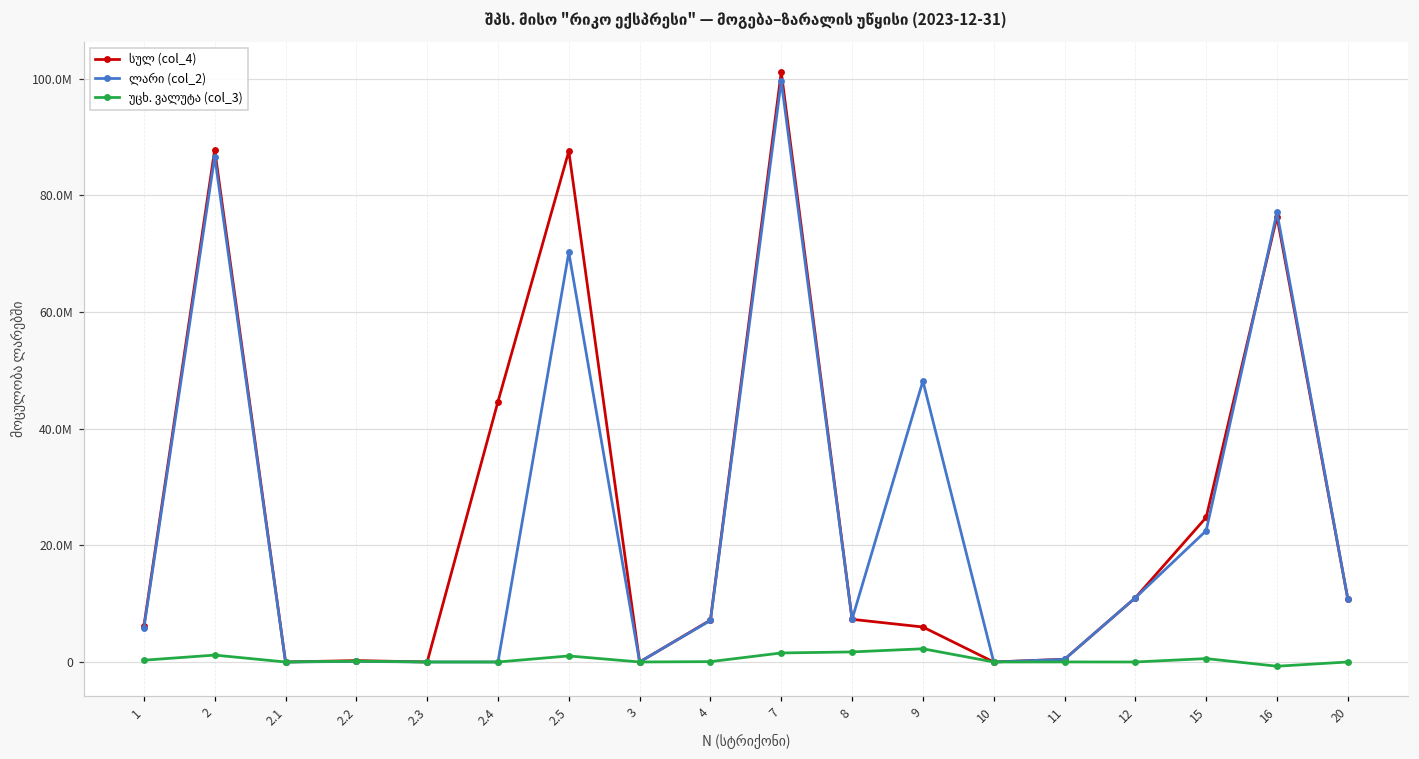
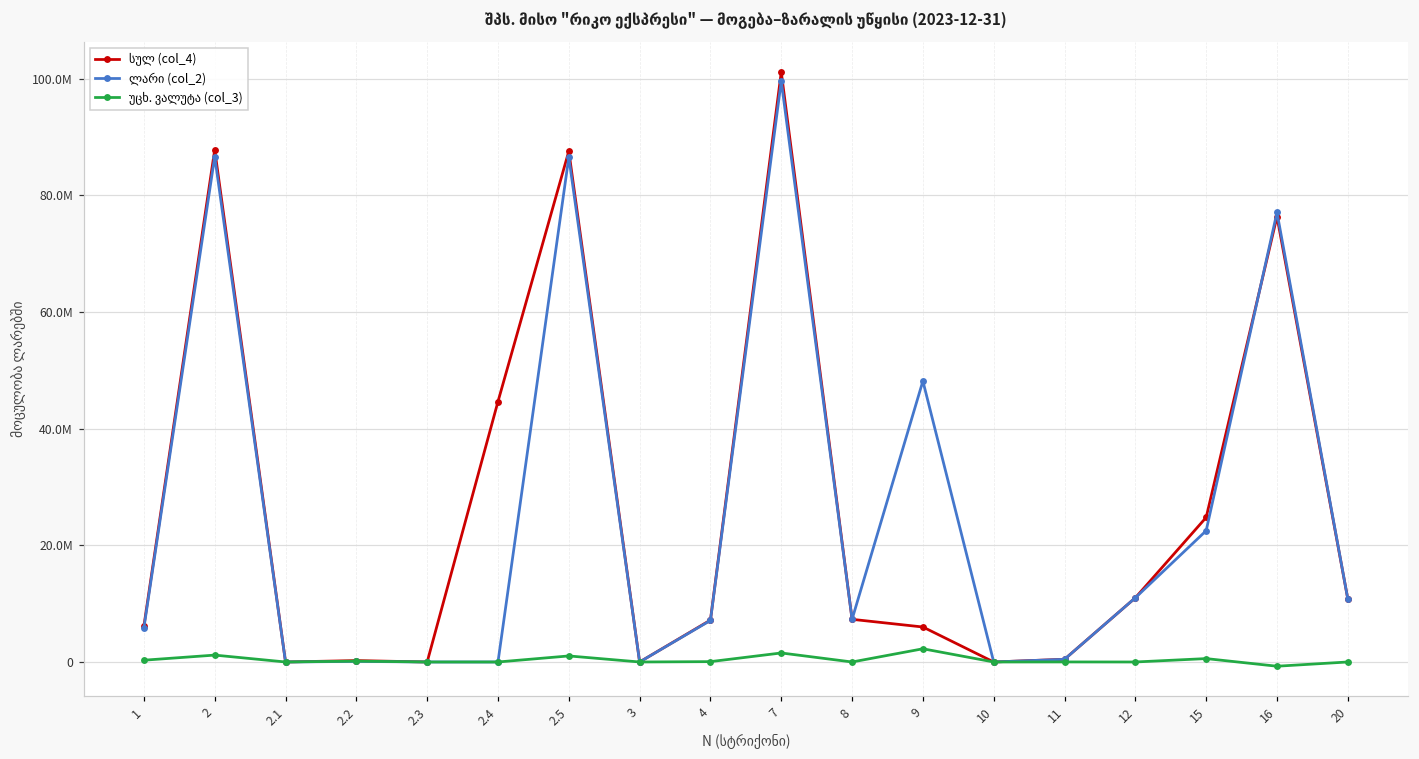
ლარი (col_2), 2.5: 70000000 -> 87000000
უცხ. ვალუტა (col_3), 8: 2000000 -> 0
